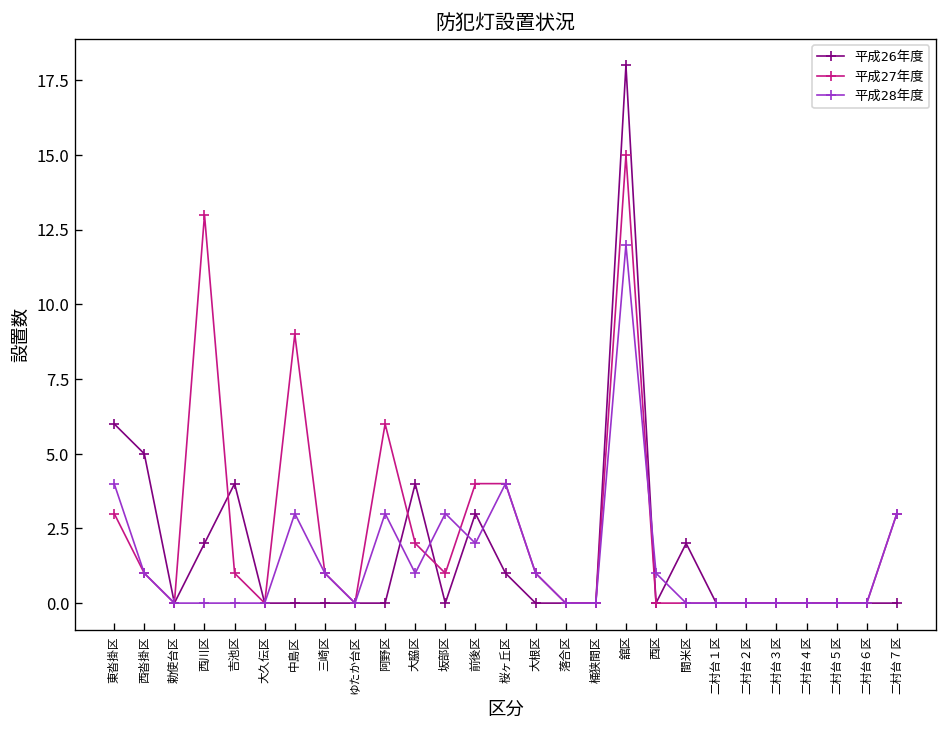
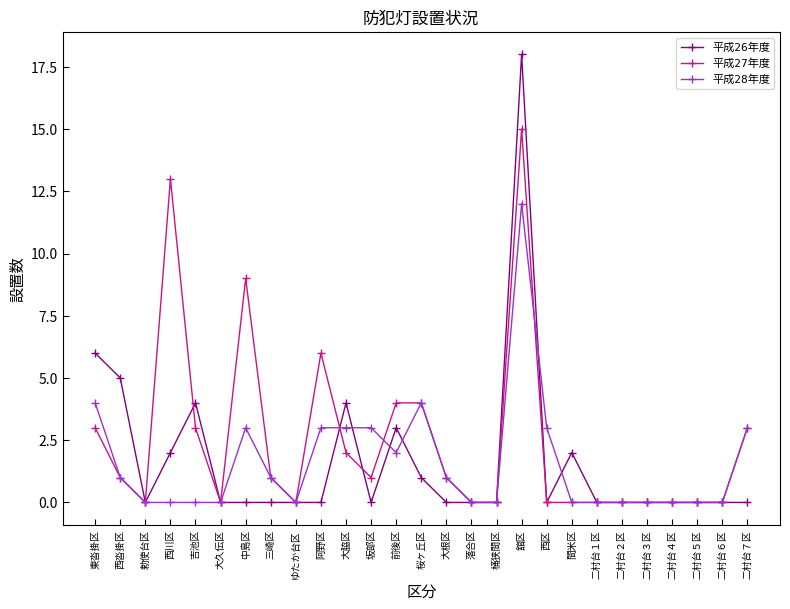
平成27年度, 吉池区: 1 -> 3
平成28年度, 大脇区: 1 -> 3
平成28年度, 西区: 1 -> 3
